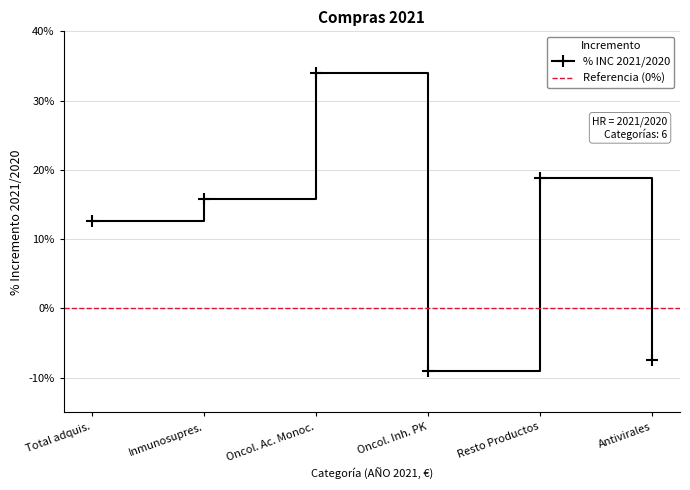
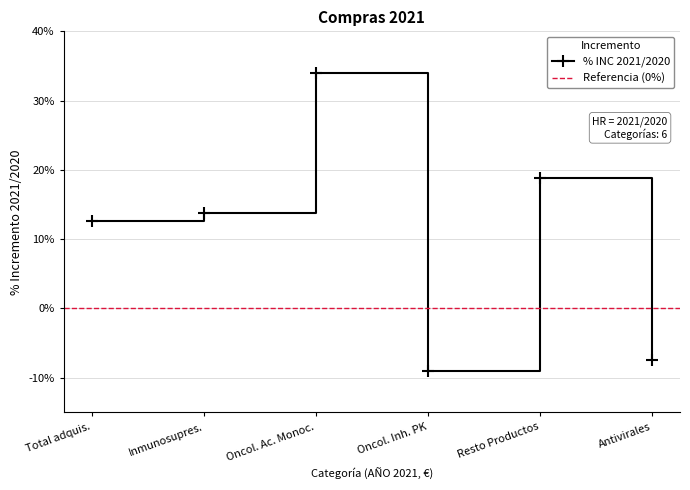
Inmunosupres.: 16% -> 14%
